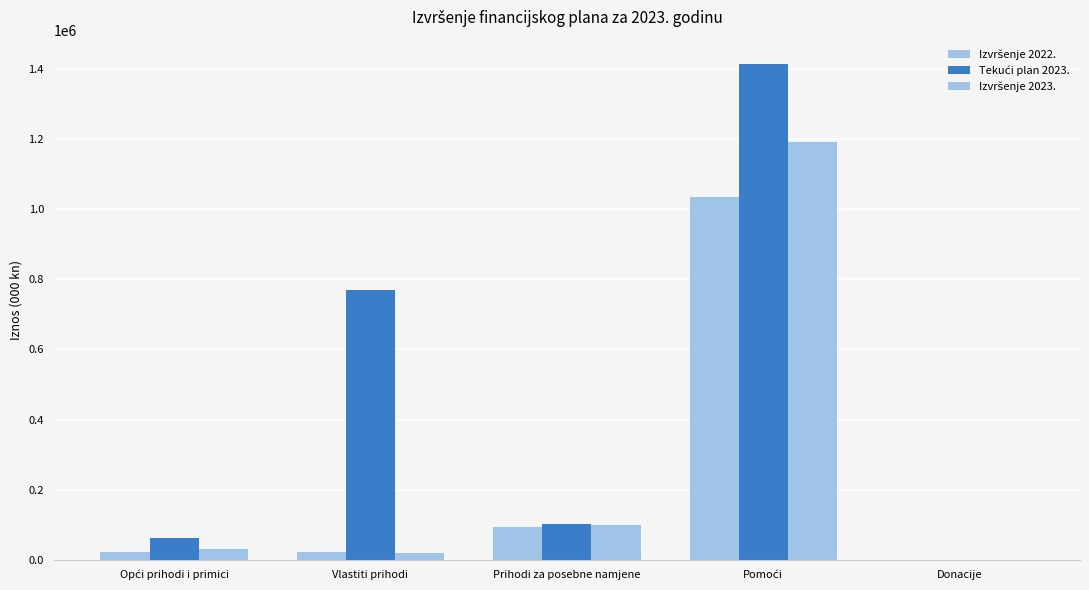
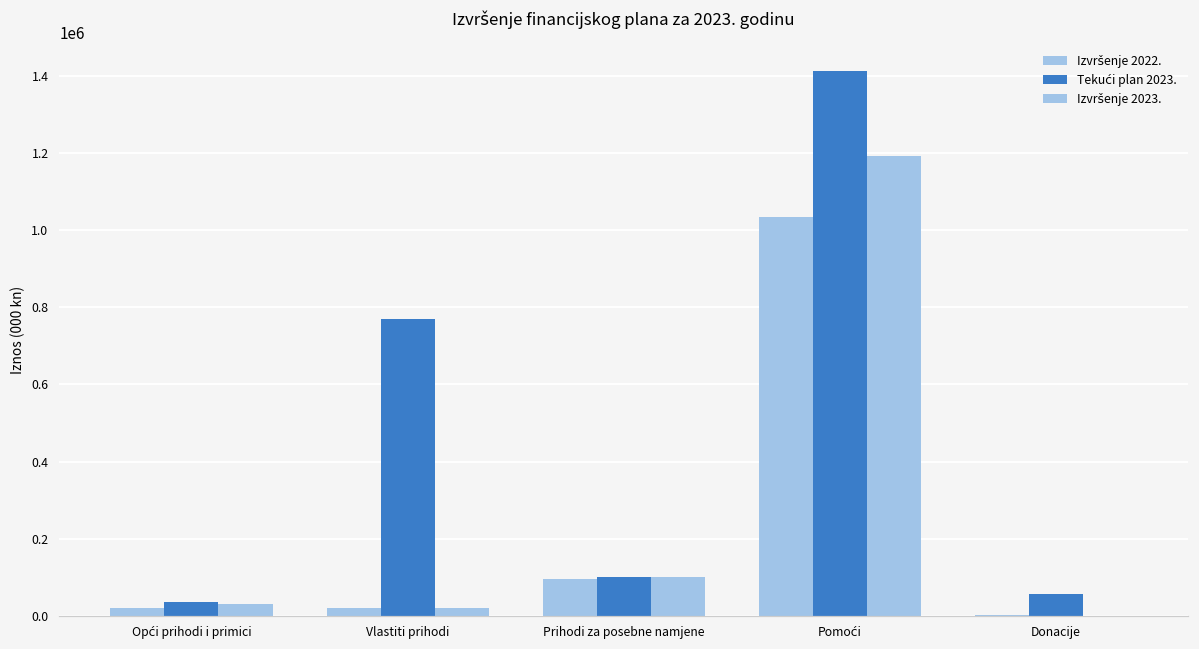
Tekući plan 2023., Opći prihodi i primici: 60000 -> 40000
Tekući plan 2023., Donacije: 0 -> 60000
